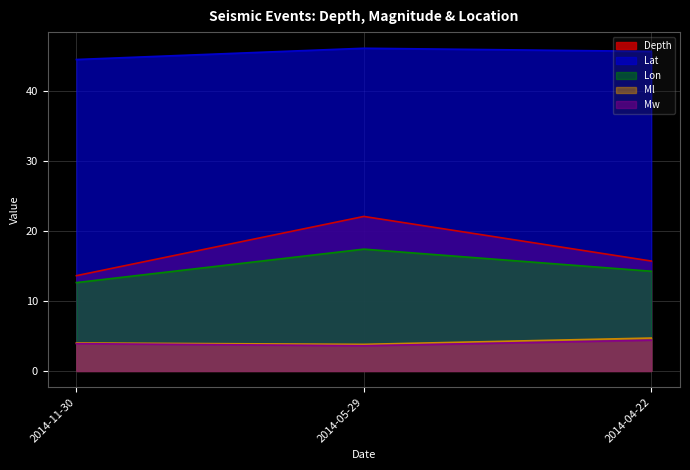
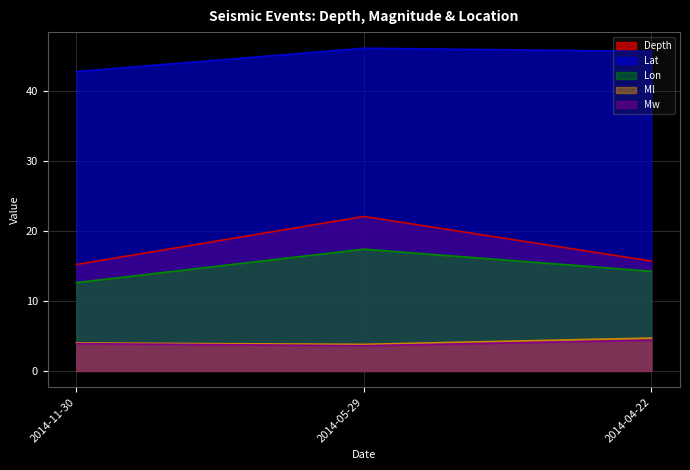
Depth, 2014-11-30: 14 -> 15
Lat, 2014-11-30: 44 -> 43
